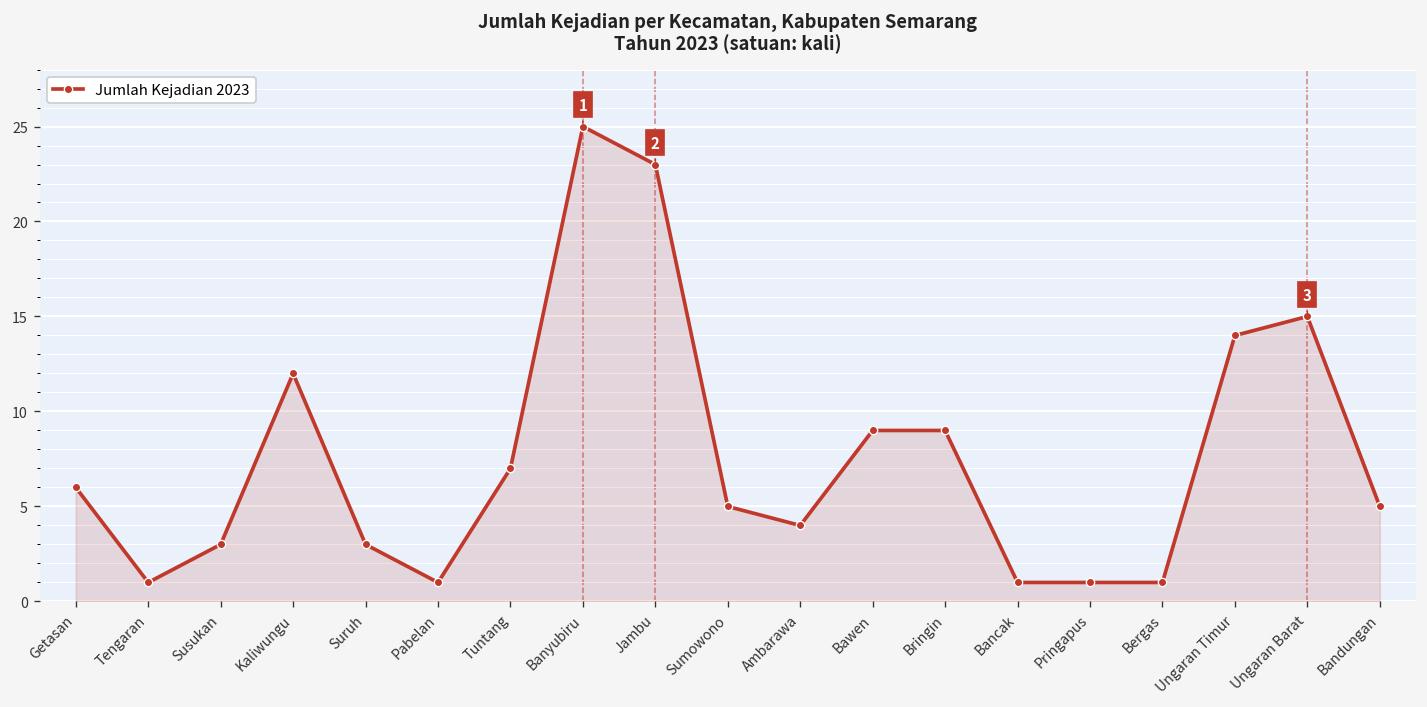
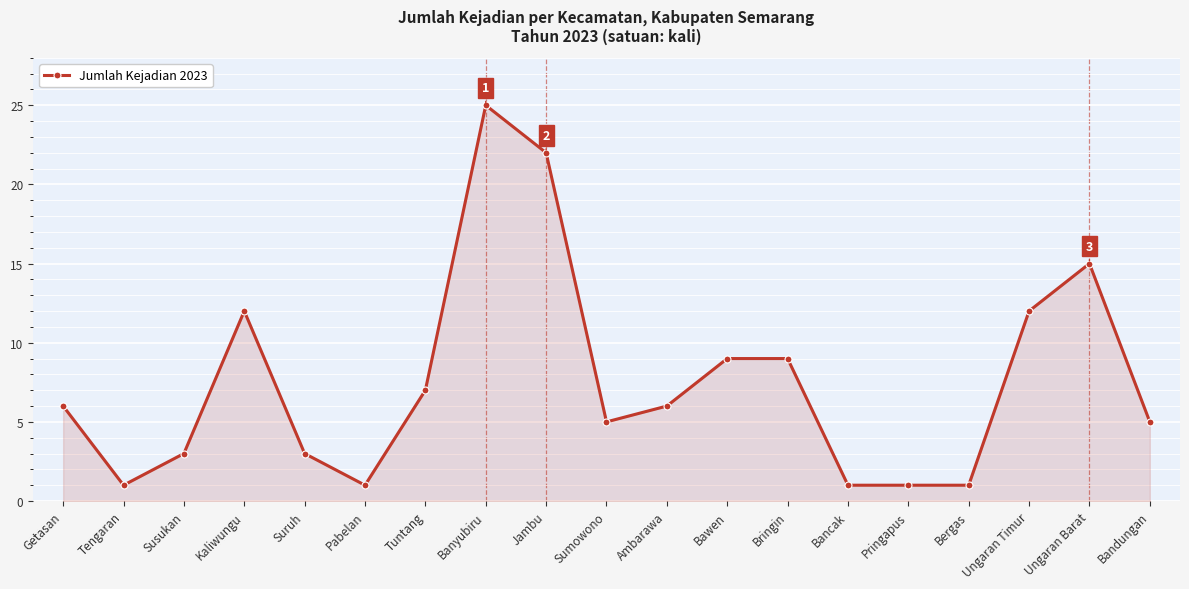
Jambu: 23 -> 22
Ambarawa: 4 -> 6
Ungaran Timur: 14 -> 12
